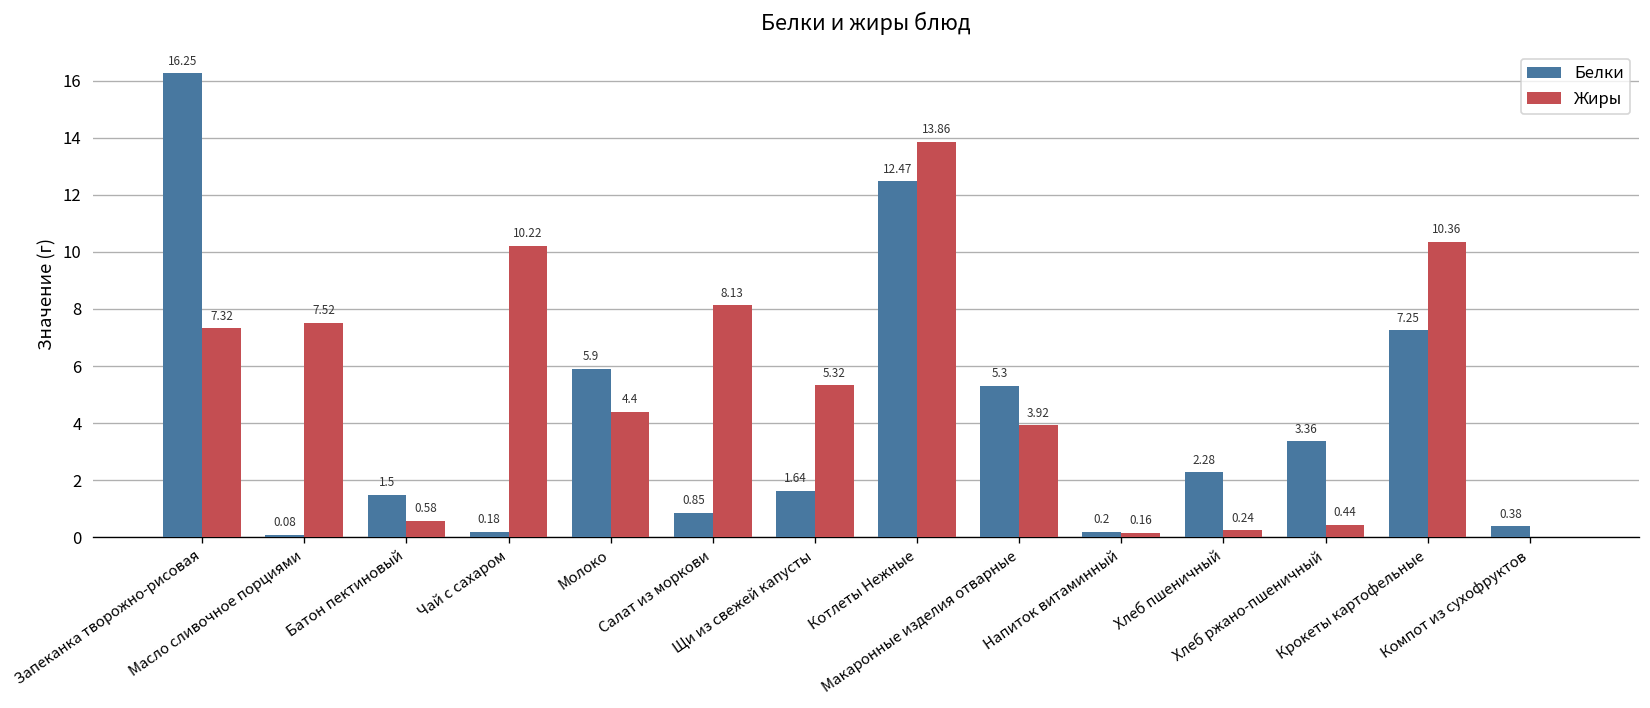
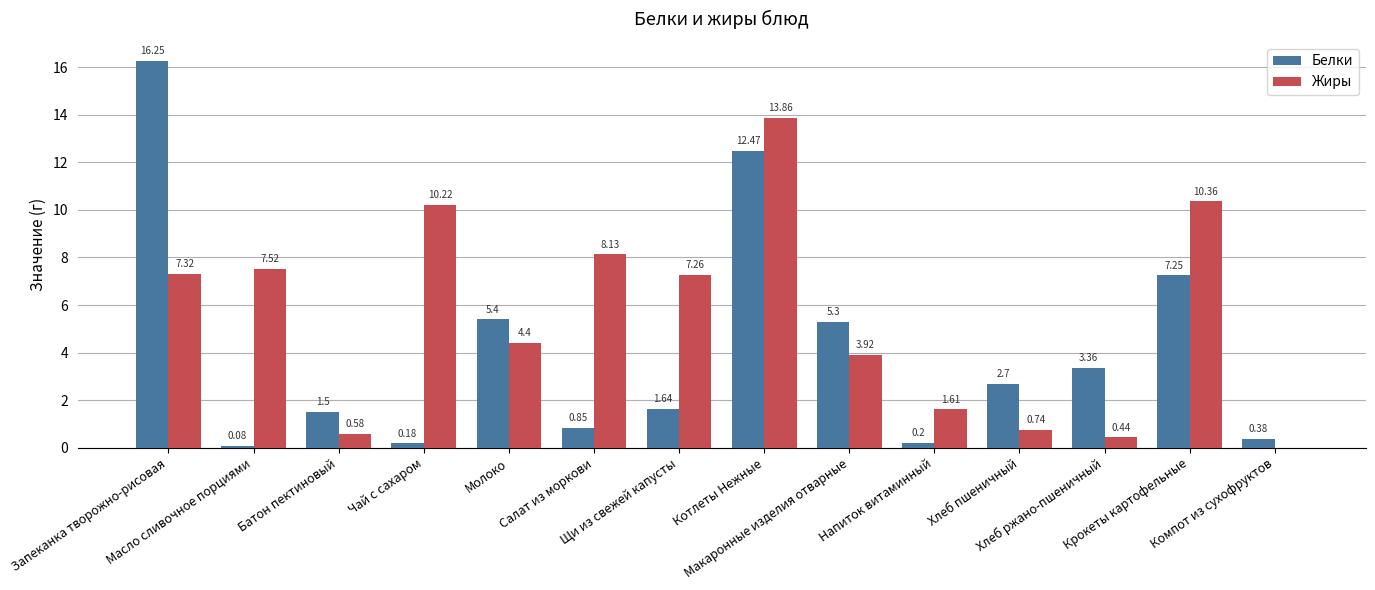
Белки, Молоко: 5.9 -> 5.4
Жиры, Щи из свежей капусты: 5.32 -> 7.26
Жиры, Напиток витаминный: 0.16 -> 1.61
Белки, Хлеб пшеничный: 2.28 -> 2.7
Жиры, Хлеб пшеничный: 0.24 -> 0.74
